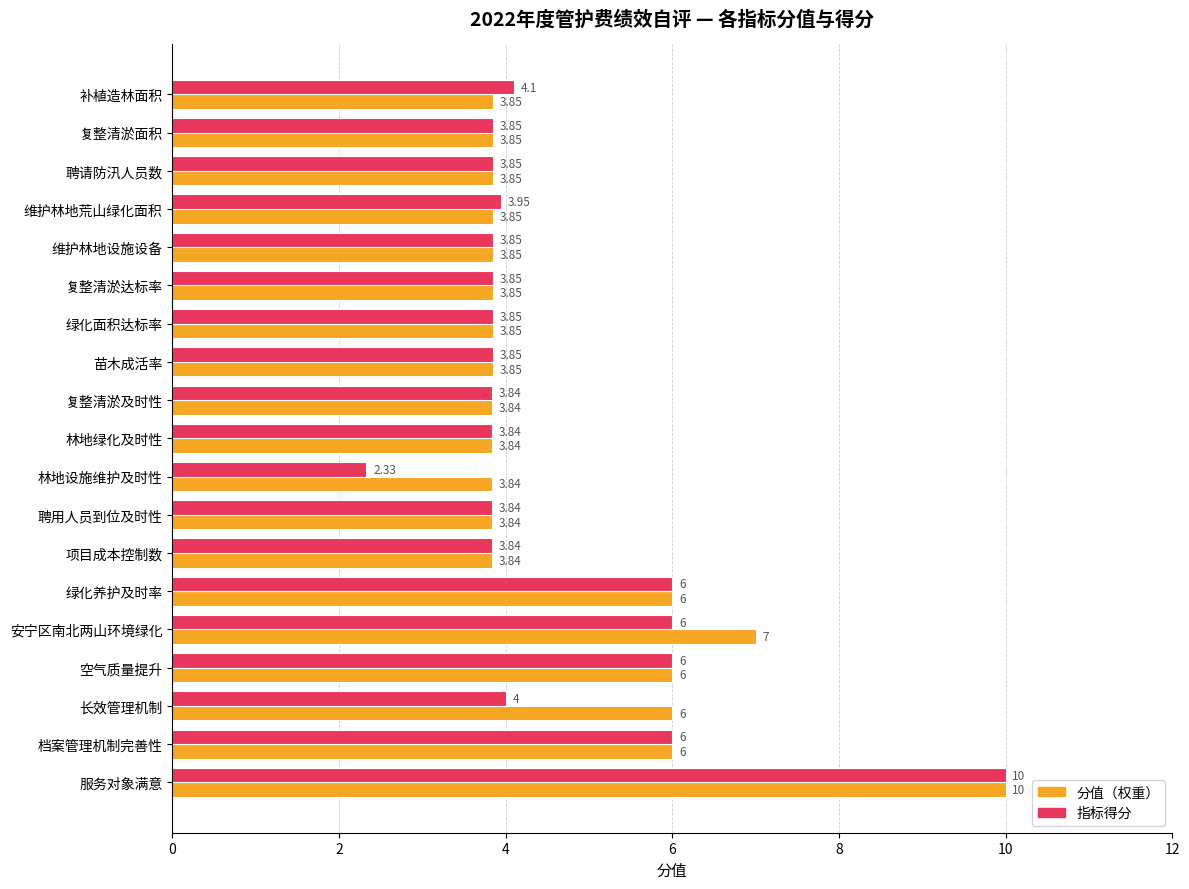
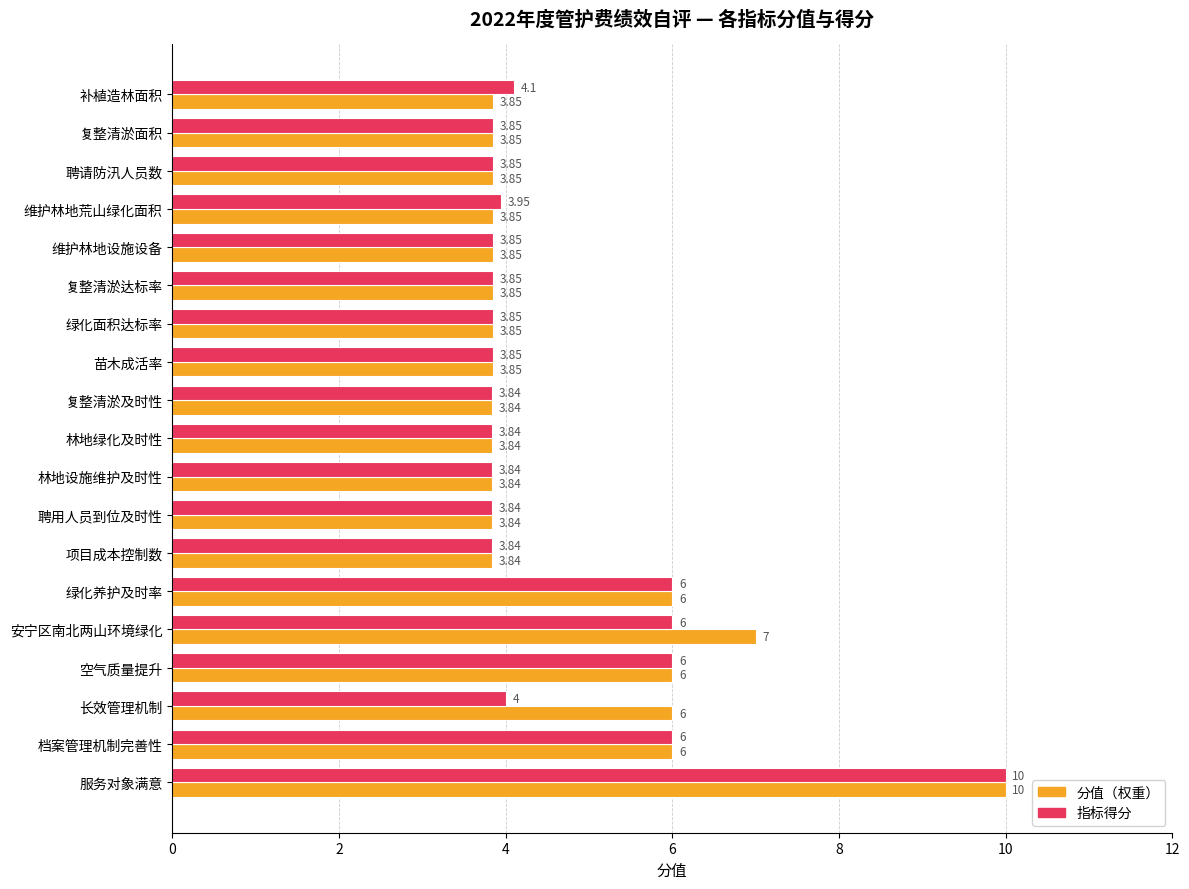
指标得分, 林地设施维护及时性: 2.33 -> 3.84
